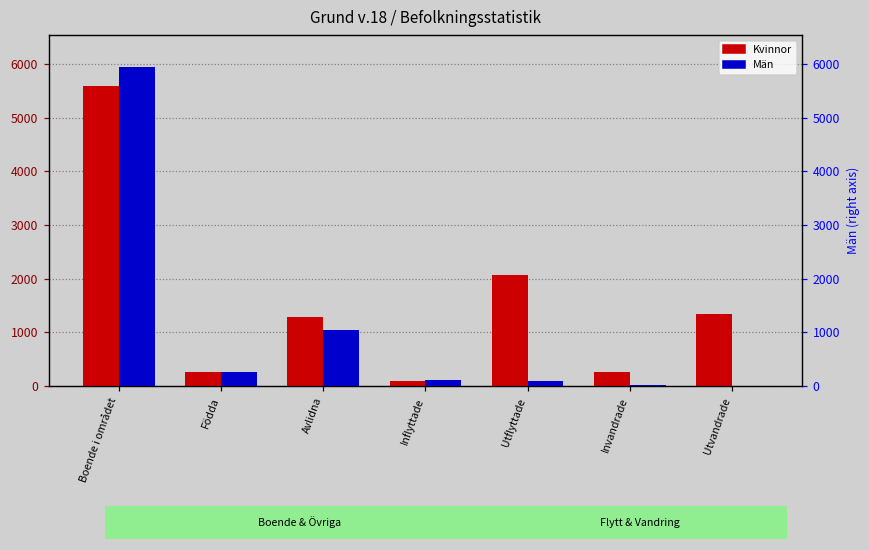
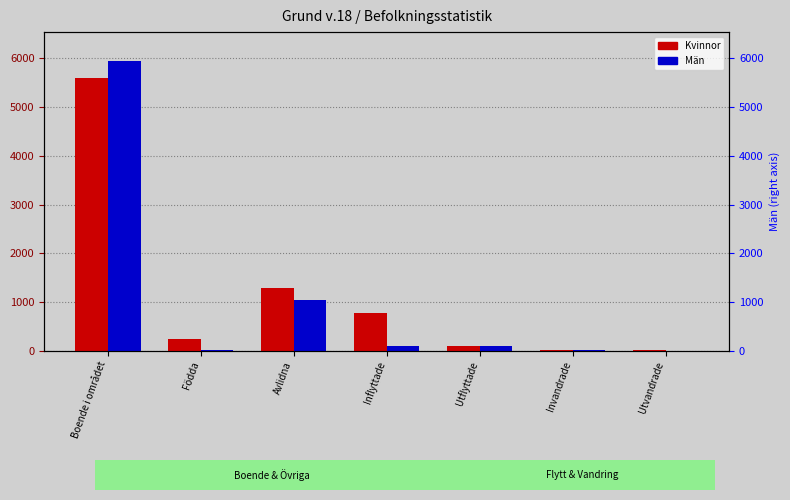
Män, Födda: 300 -> 0
Kvinnor, Inflyttade: 100 -> 800
Kvinnor, Utflyttade: 2100 -> 100
Kvinnor, Invandrade: 200 -> 0
Kvinnor, Utvandrade: 1300 -> 0
